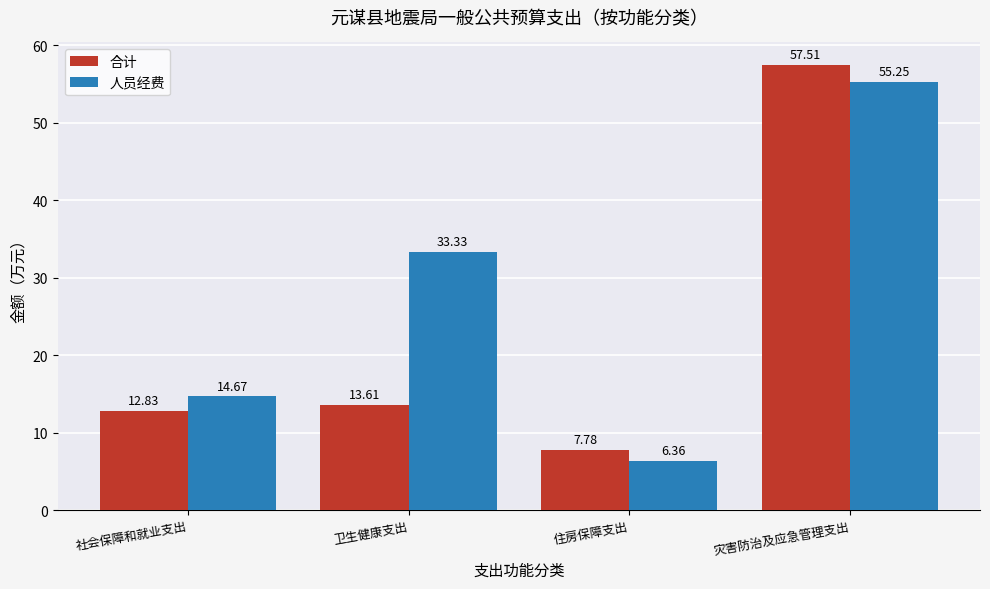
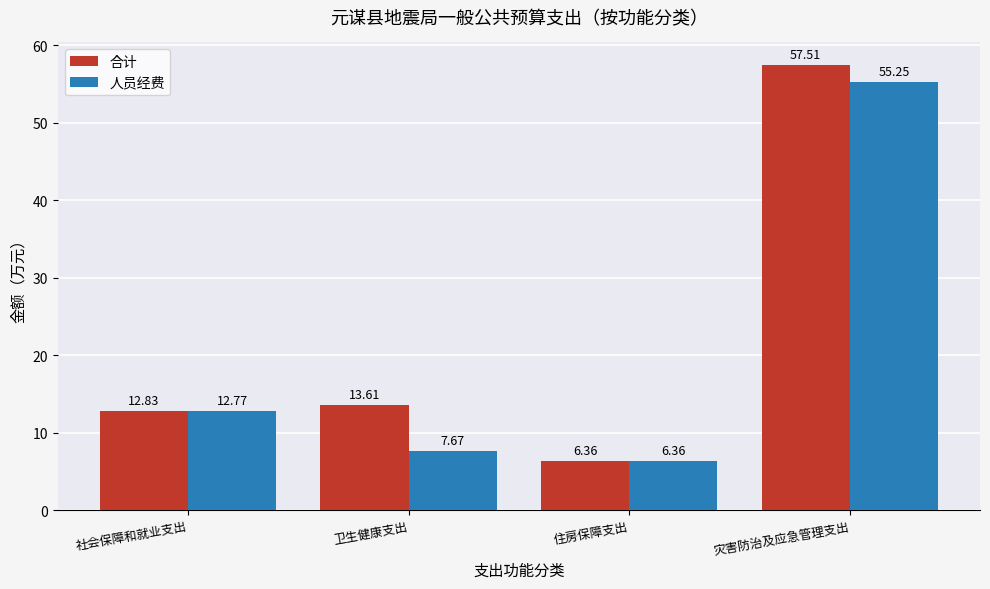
人员经费, 社会保障和就业支出: 14.67 -> 12.77
人员经费, 卫生健康支出: 33.33 -> 7.67
合计, 住房保障支出: 7.78 -> 6.36
